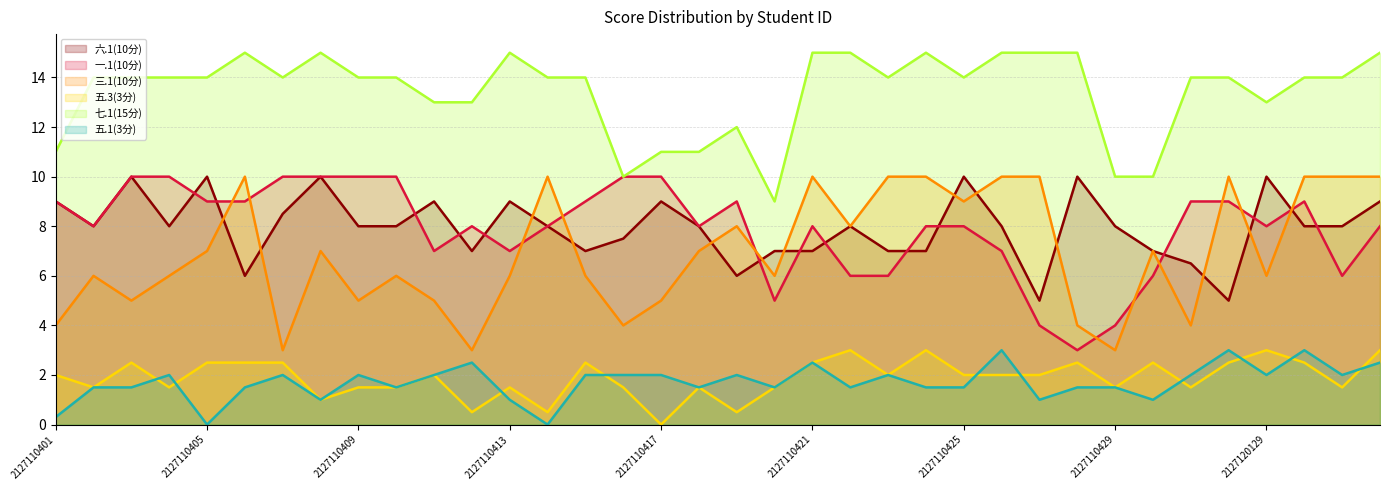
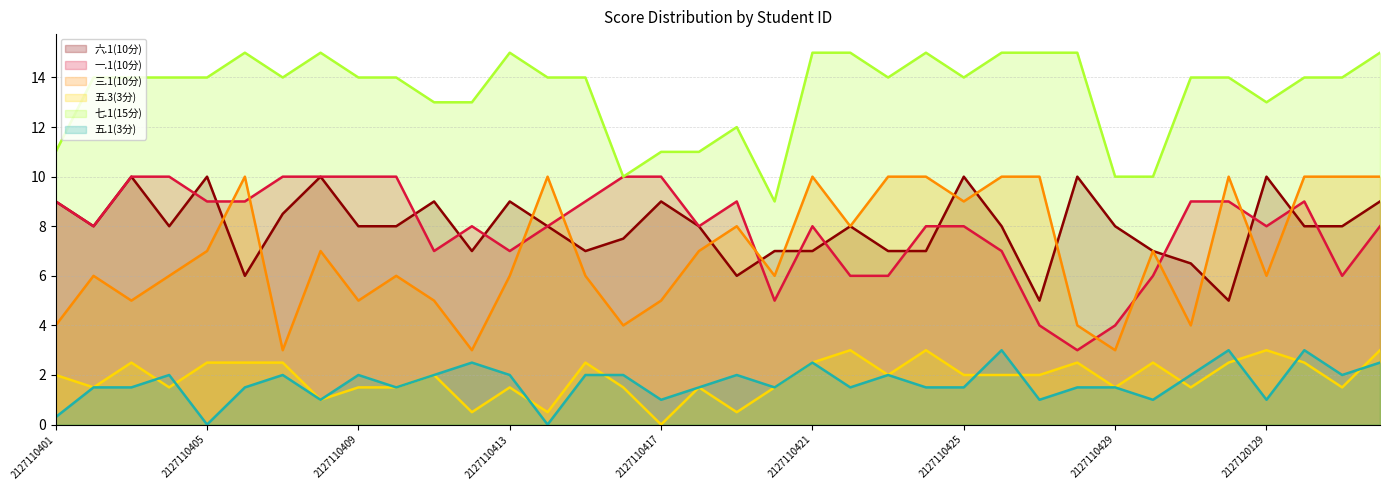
五.1(3分), 2127110413: 1 -> 2
五.1(3分), 2127110417: 2 -> 1
五.1(3分), 2127120129: 2 -> 1
